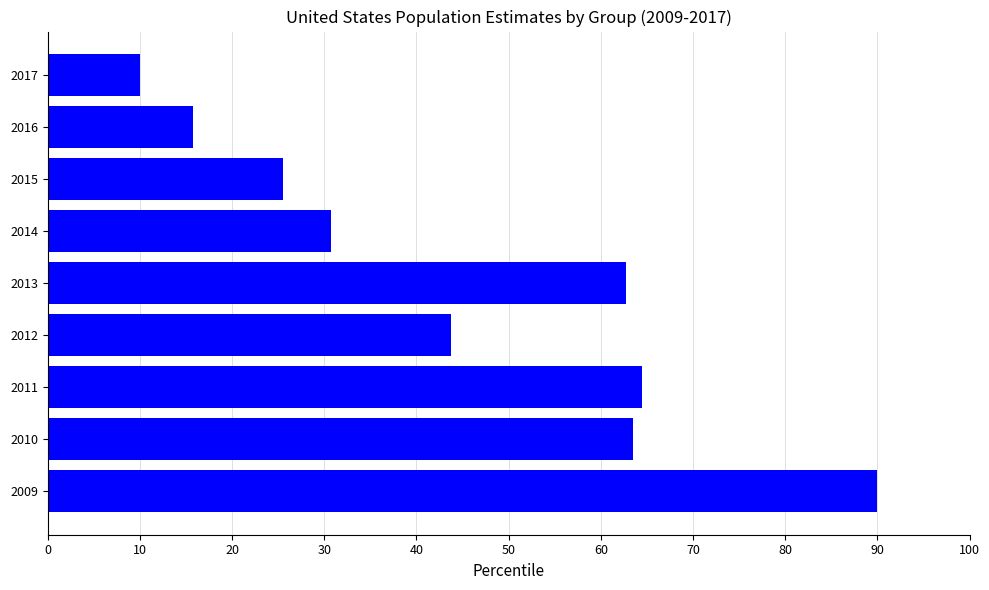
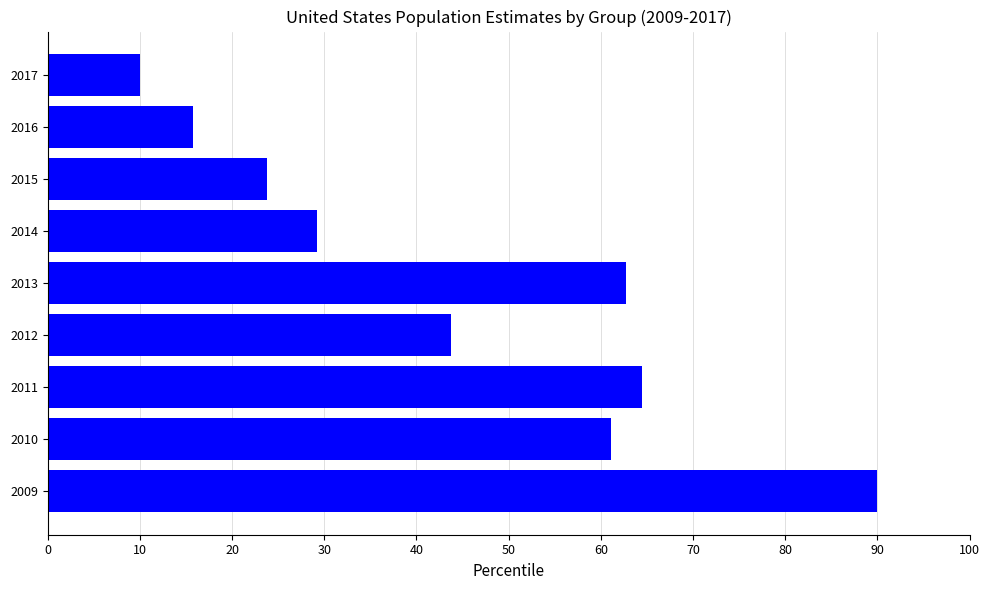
2015: 26 -> 24
2014: 31 -> 29
2010: 63 -> 61
